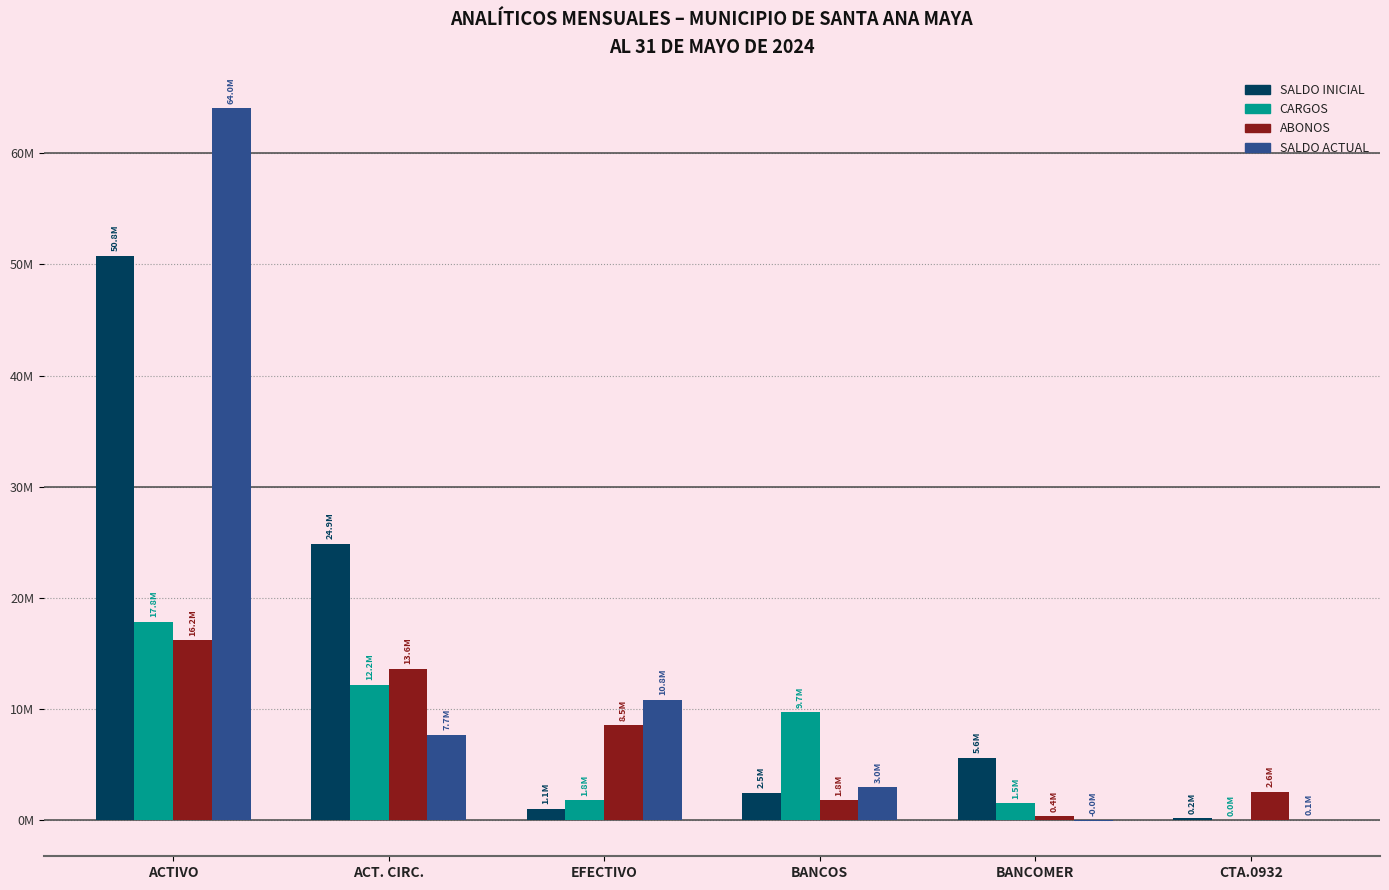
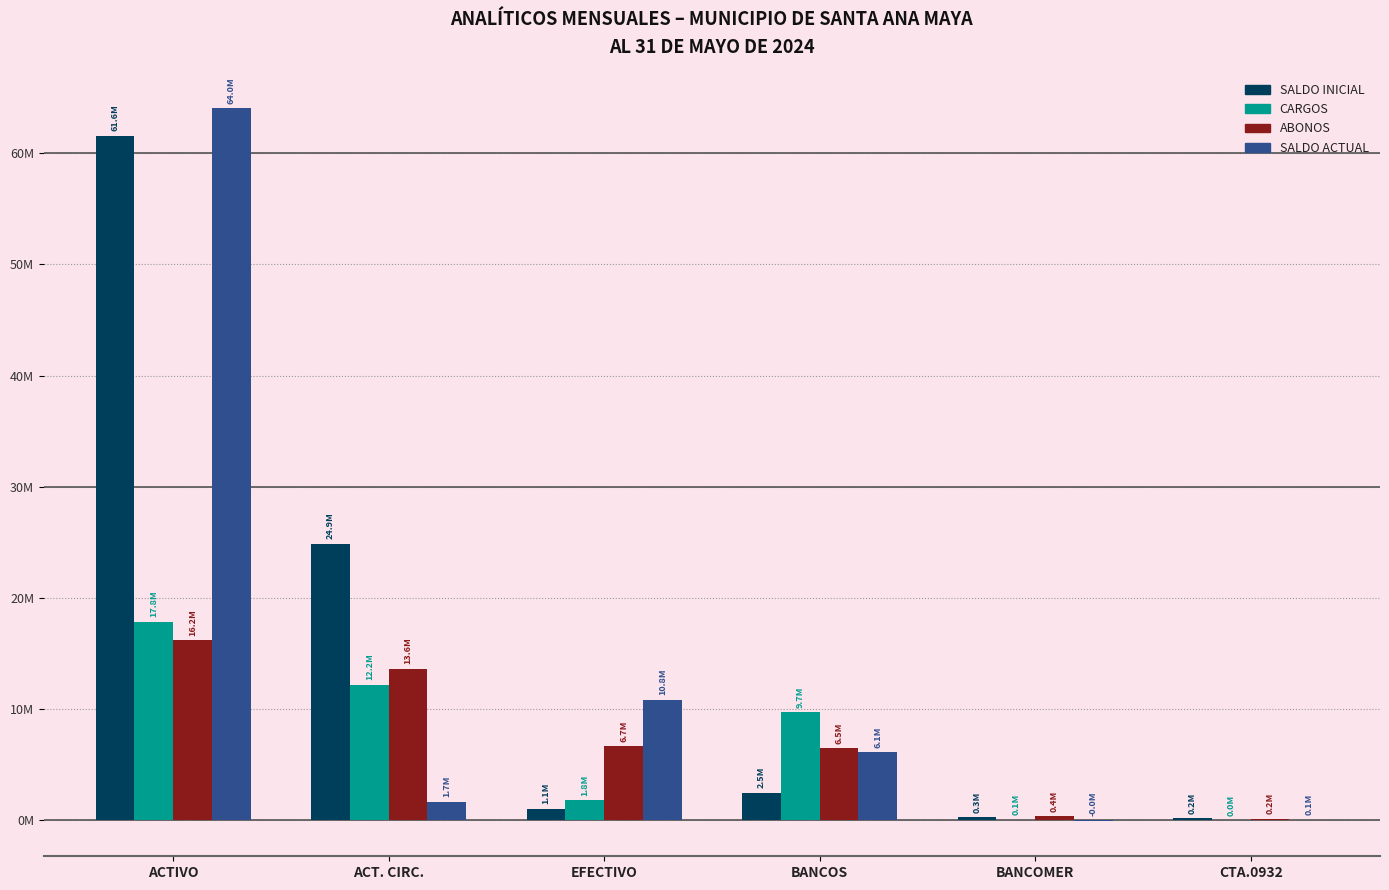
SALDO INICIAL, ACTIVO: 50.8M -> 61.6M
SALDO ACTUAL, ACT. CIRC.: 7.7M -> 1.7M
ABONOS, EFECTIVO: 8.5M -> 6.7M
ABONOS, BANCOS: 1.8M -> 6.5M
SALDO ACTUAL, BANCOS: 3.0M -> 6.1M
SALDO INICIAL, BANCOMER: 5.6M -> 0.3M
CARGOS, BANCOMER: 1.5M -> 0.1M
ABONOS, CTA.0932: 2.6M -> 0.2M
